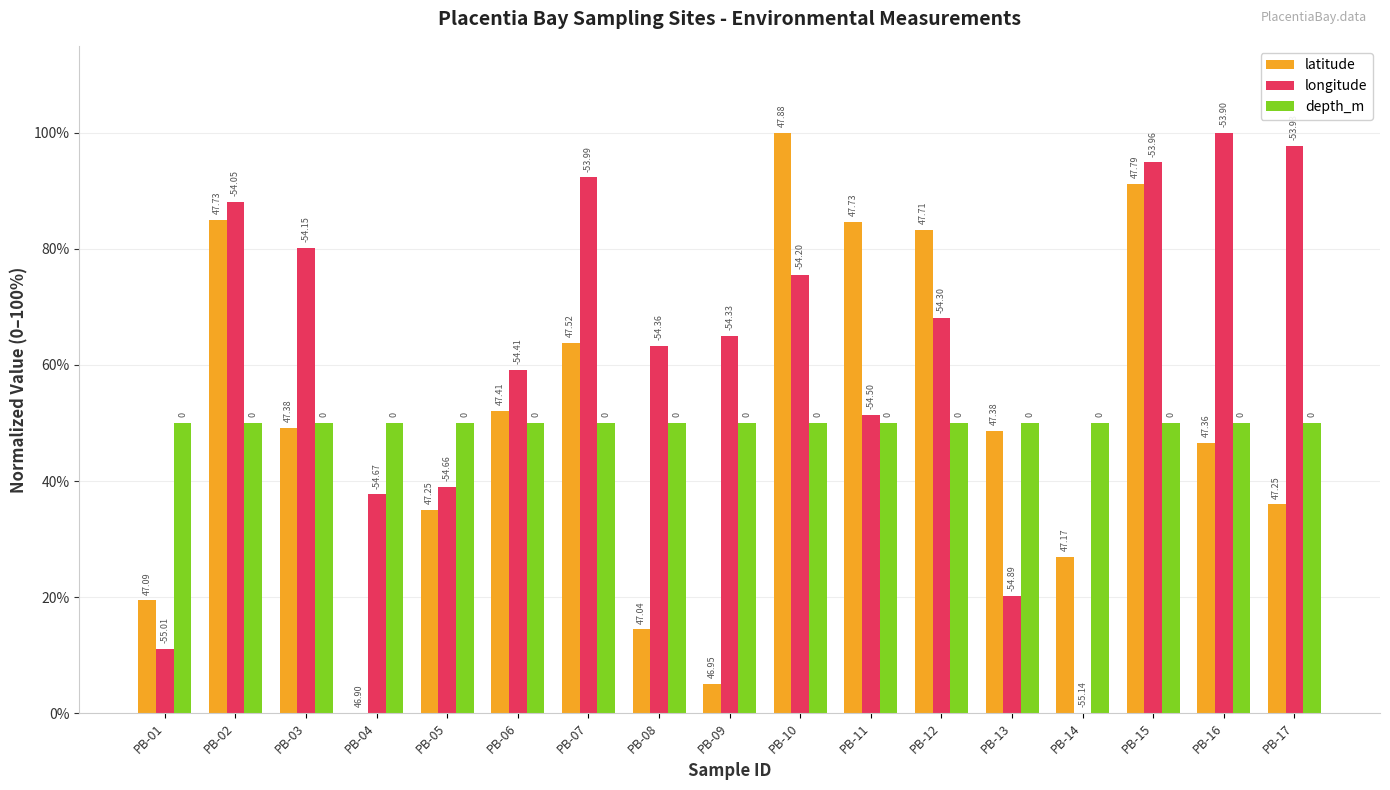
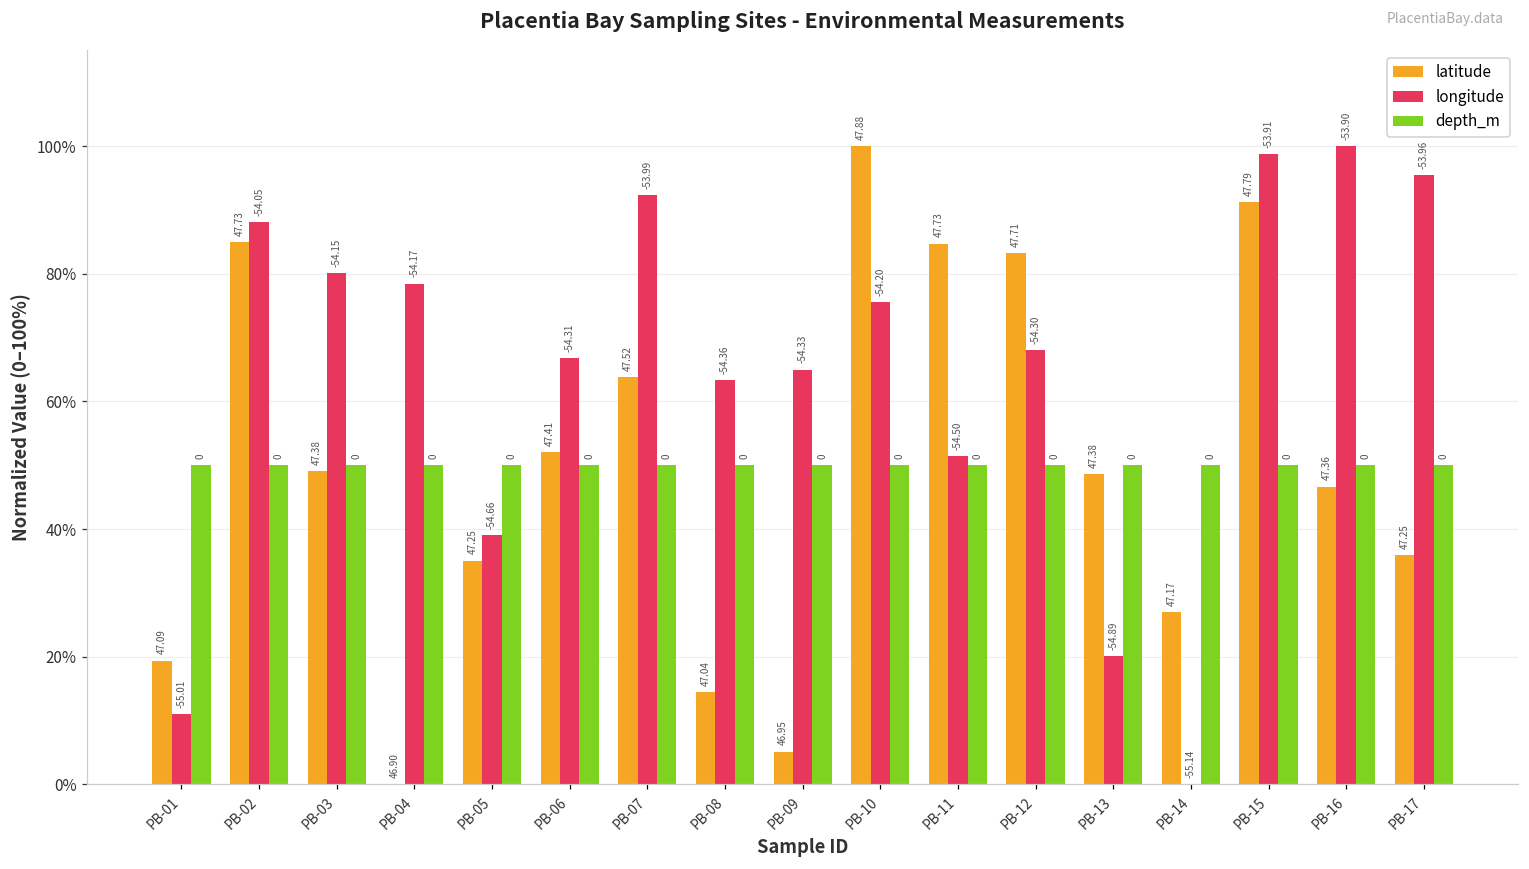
longitude, PB-04: -54.67 -> -54.17
longitude, PB-06: -54.41 -> -54.31
longitude, PB-15: -53.96 -> -53.91
longitude, PB-17: 98% -> 95%
